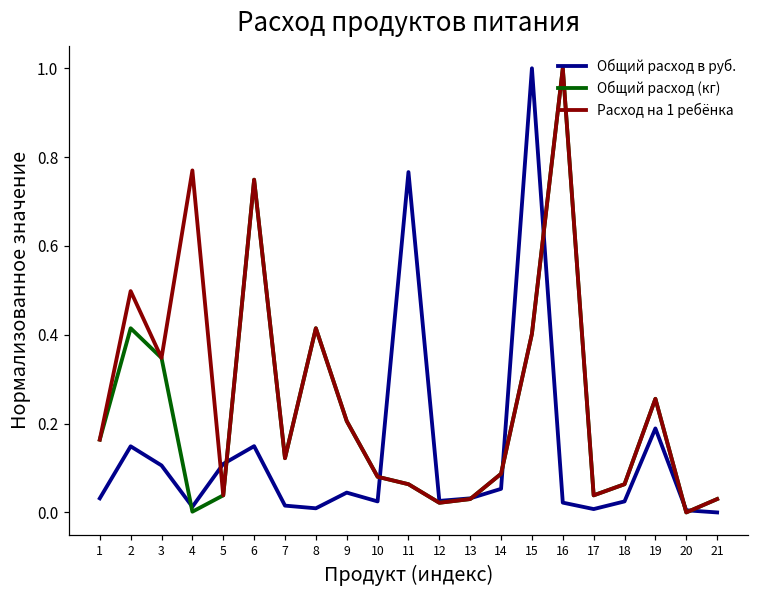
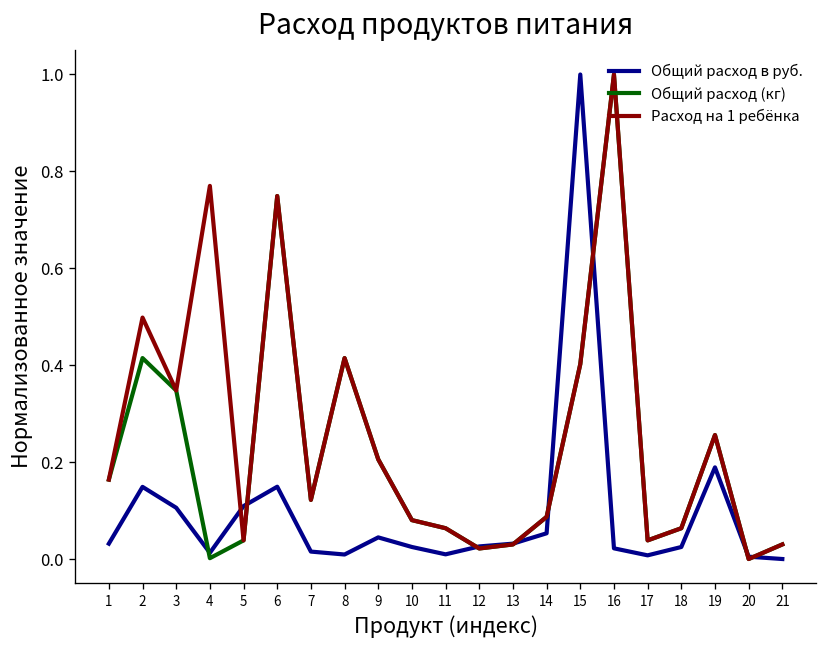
Общий расход в руб., 11: 0.77 -> 0.01
